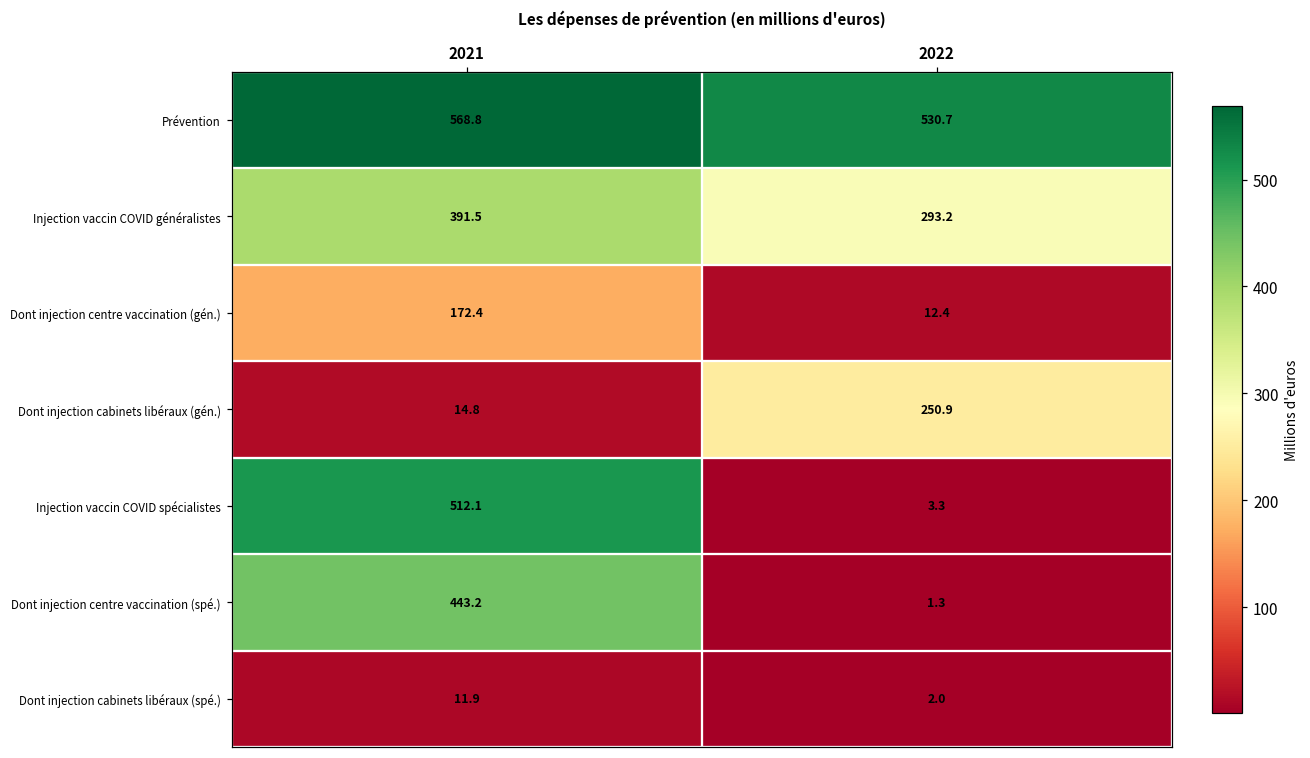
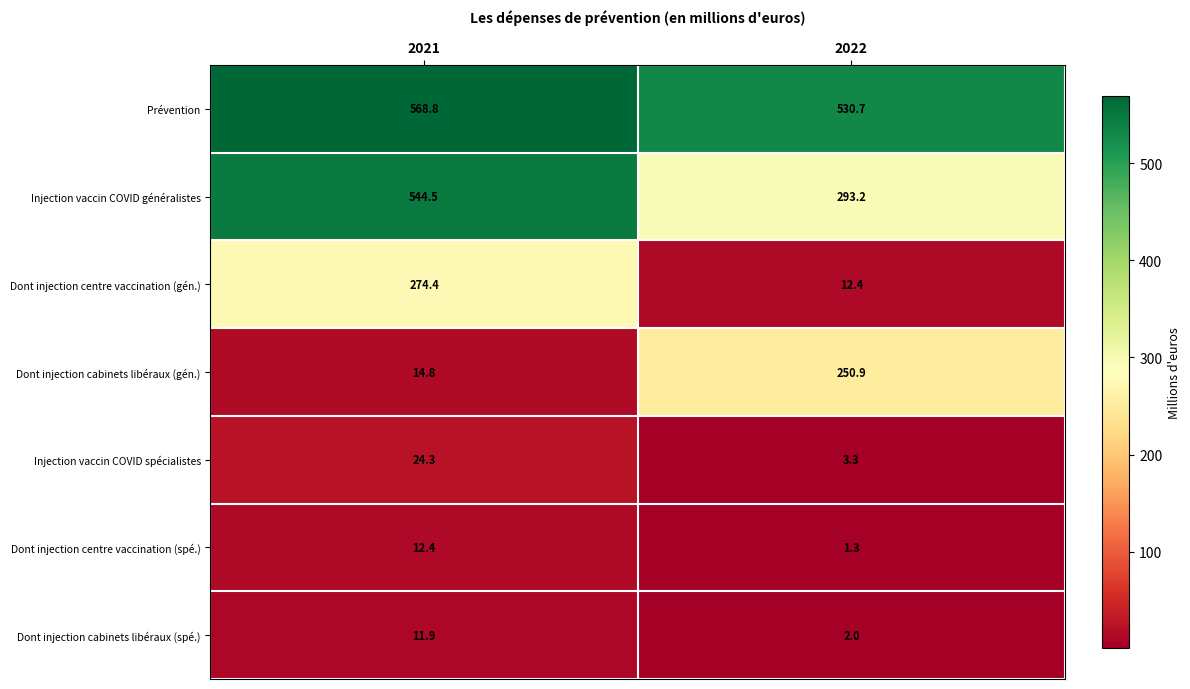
Injection vaccin COVID généralistes, 2021: 391.5 -> 544.5
Dont injection centre vaccination (gén.), 2021: 172.4 -> 274.4
Injection vaccin COVID spécialistes, 2021: 512.1 -> 24.3
Dont injection centre vaccination (spé.), 2021: 443.2 -> 12.4
